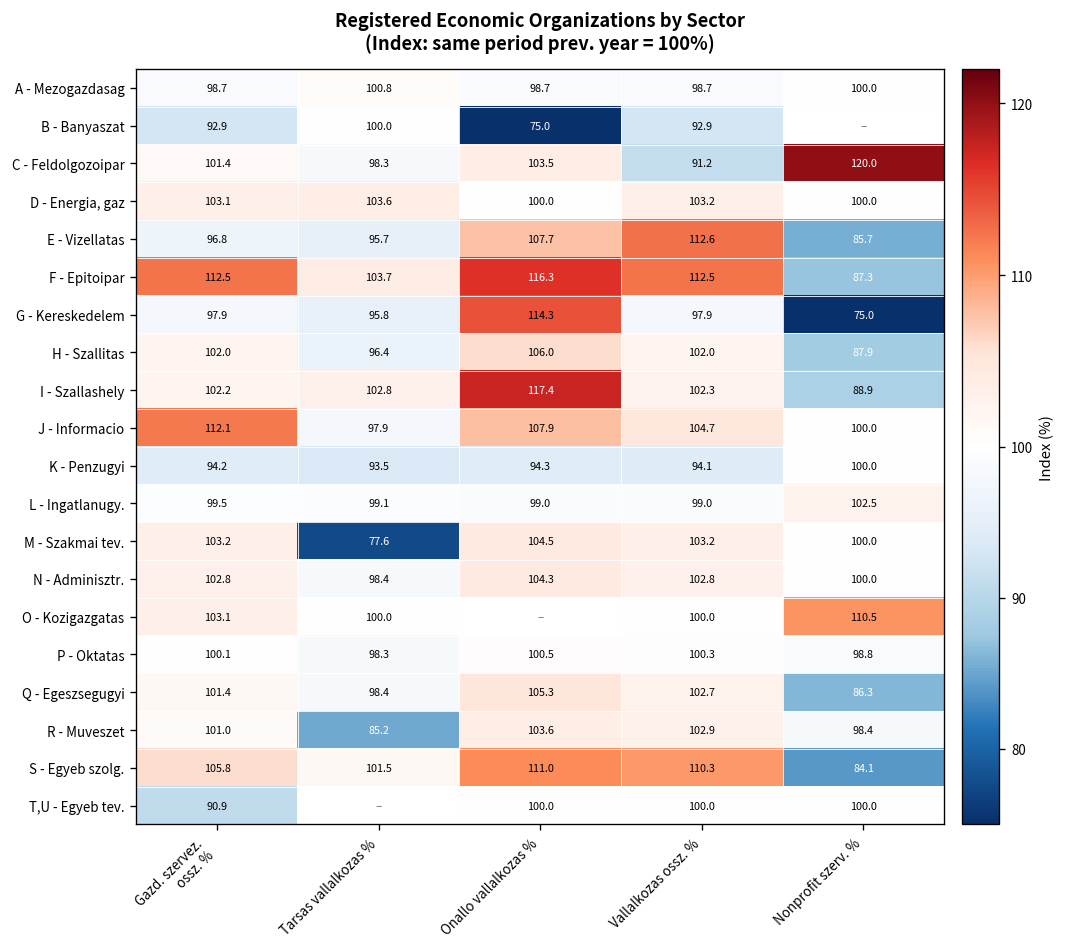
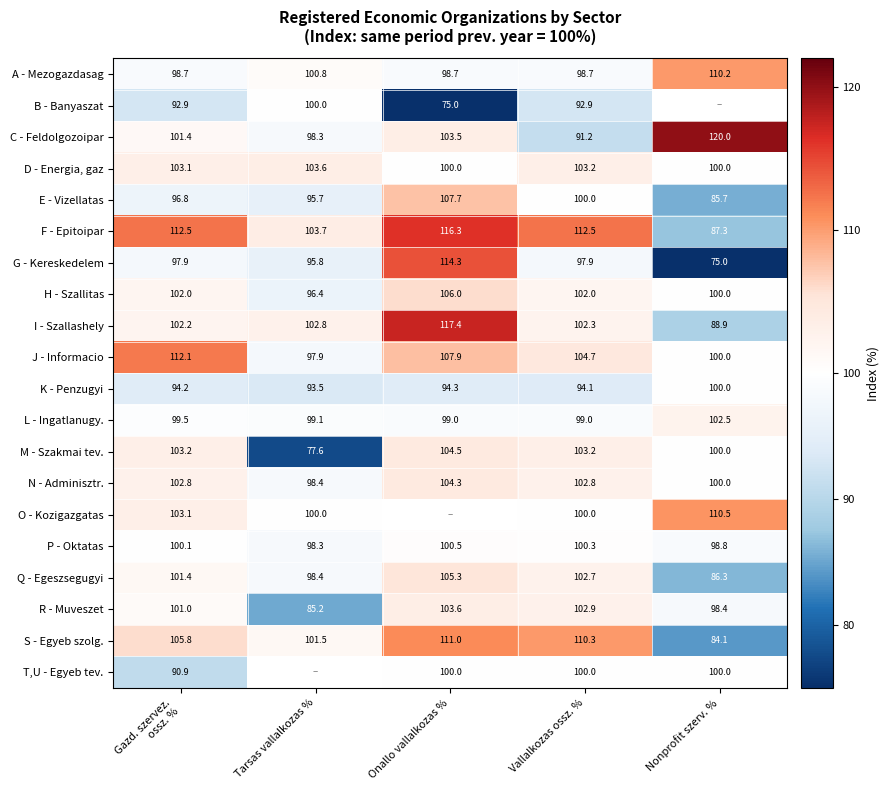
A - Mezogazdasag, Nonprofit szerv. %: 100.0 -> 110.2
E - Vizellatas, Vallalkozas ossz. %: 112.6 -> 100.0
H - Szallitas, Nonprofit szerv. %: 87.9 -> 100.0
